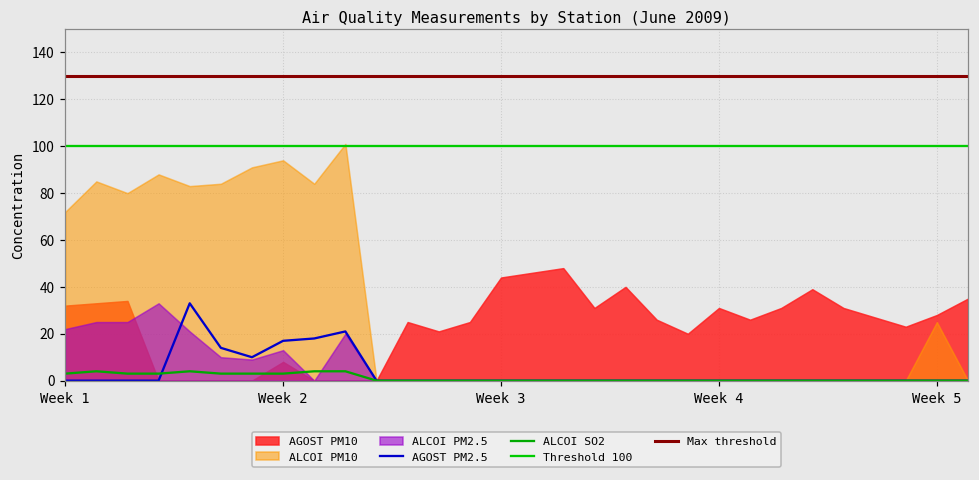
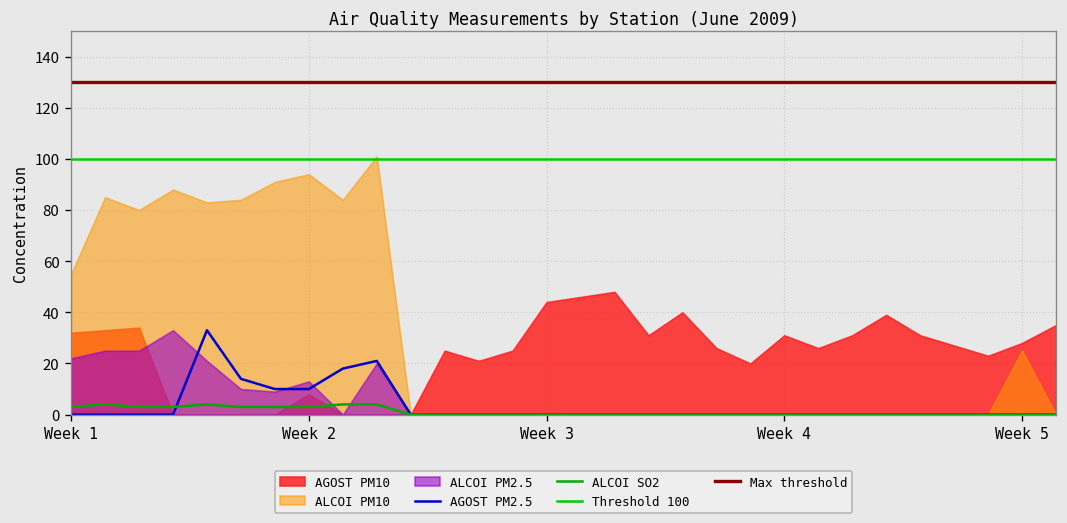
ALCOI PM10, Week 1: 72 -> 55
AGOST PM2.5, Week 2: 17 -> 10
